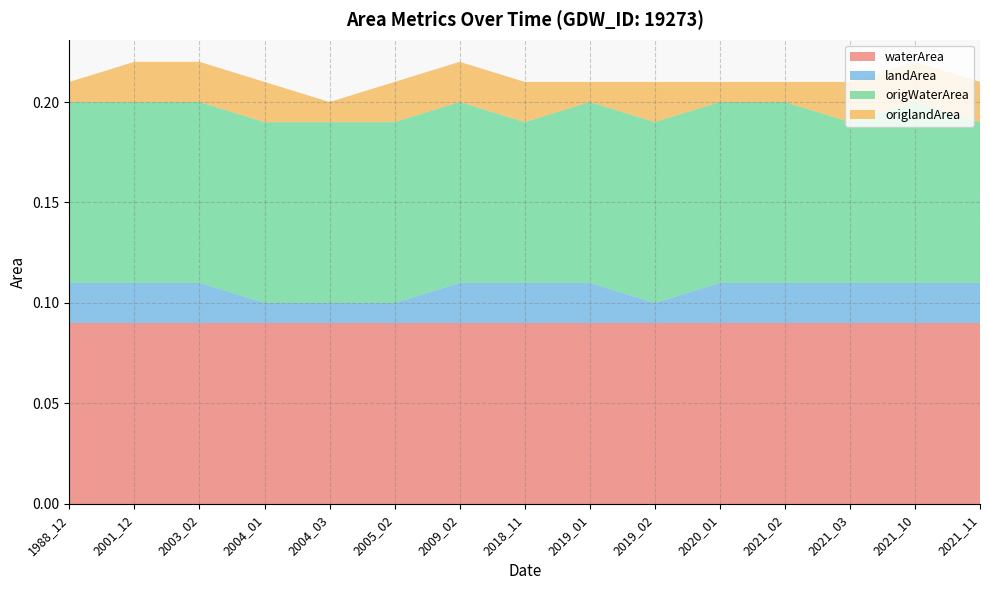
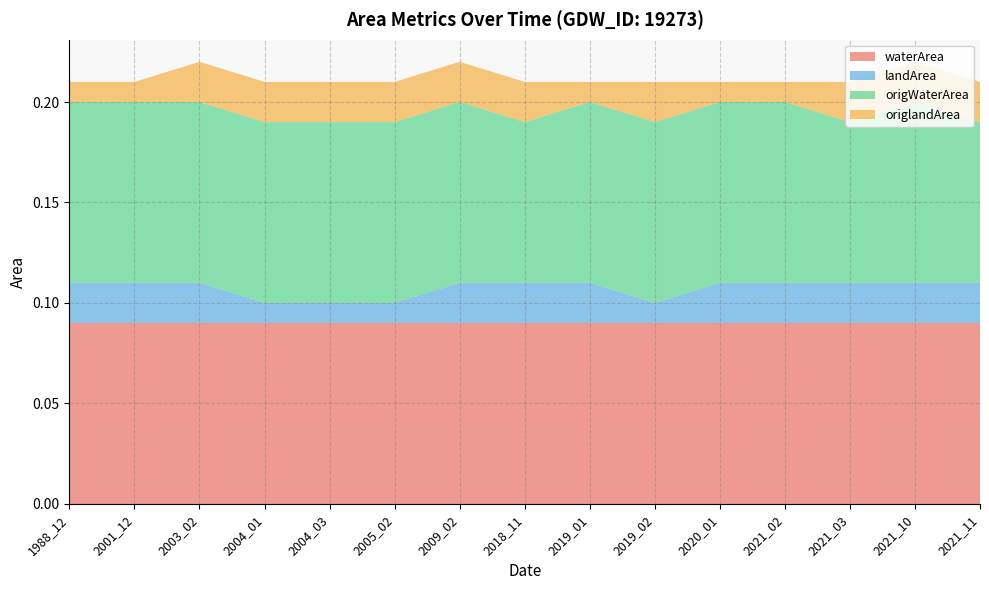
origlandArea, 2001_12: 0.02 -> 0.01
origlandArea, 2004_03: 0.01 -> 0.02
